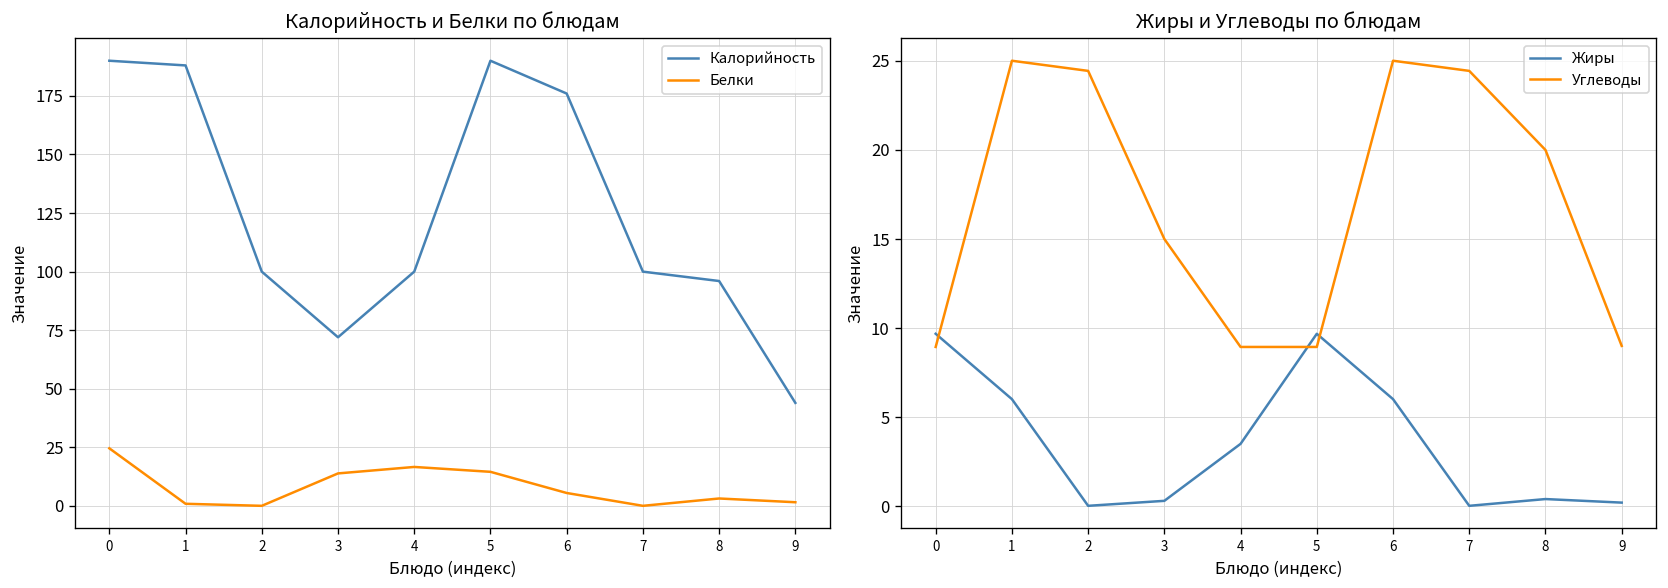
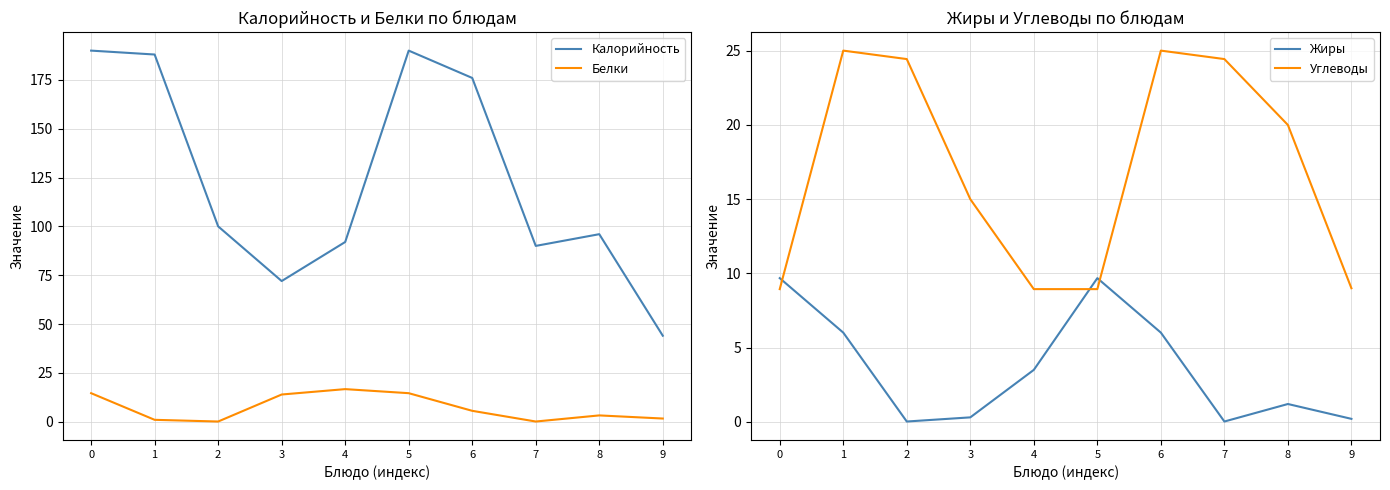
Калорийность и Белки по блюдам, Белки, 0: 25 -> 15
Калорийность и Белки по блюдам, Калорийность, 4: 100 -> 92
Калорийность и Белки по блюдам, Калорийность, 7: 100 -> 90
Жиры и Углеводы по блюдам, Жиры, 8: 0.4 -> 1.2
